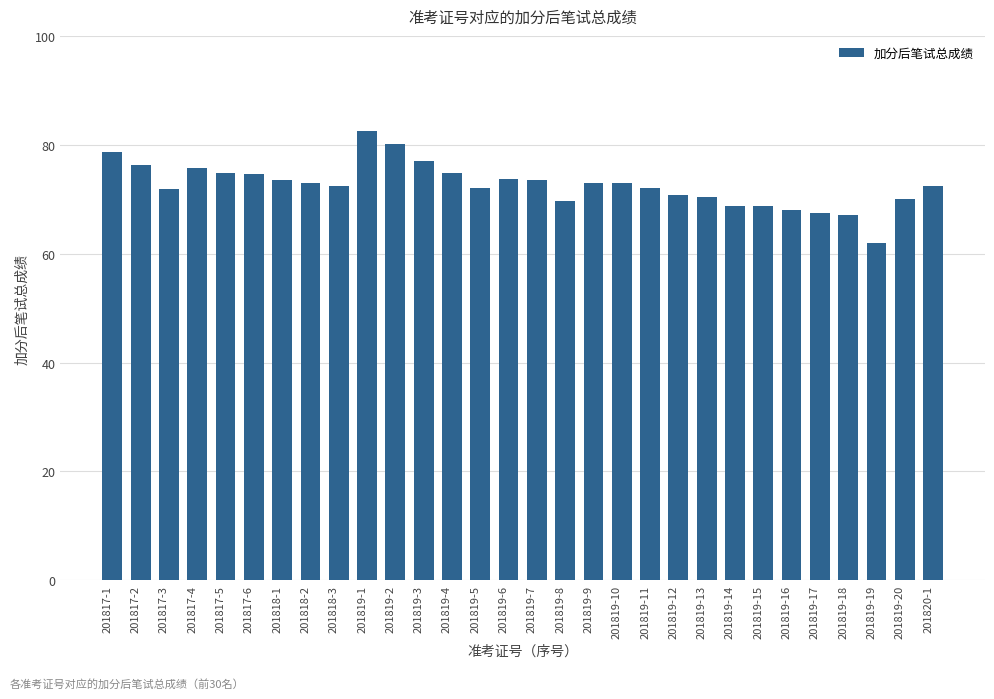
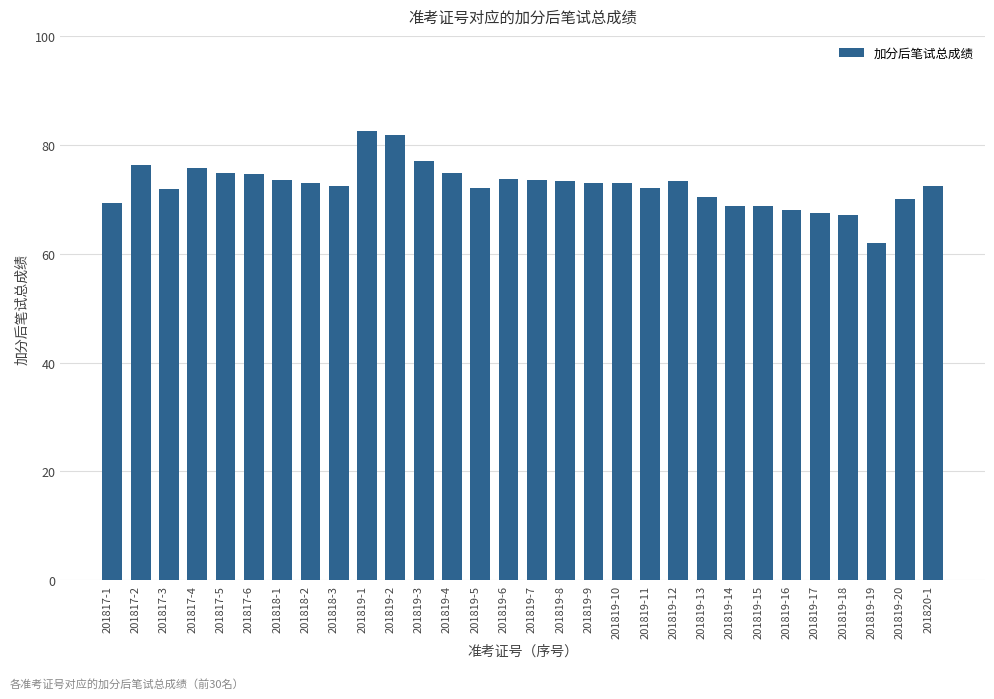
201817-1: 79 -> 69
201819-2: 80 -> 82
201819-8: 70 -> 73
201819-12: 71 -> 73
